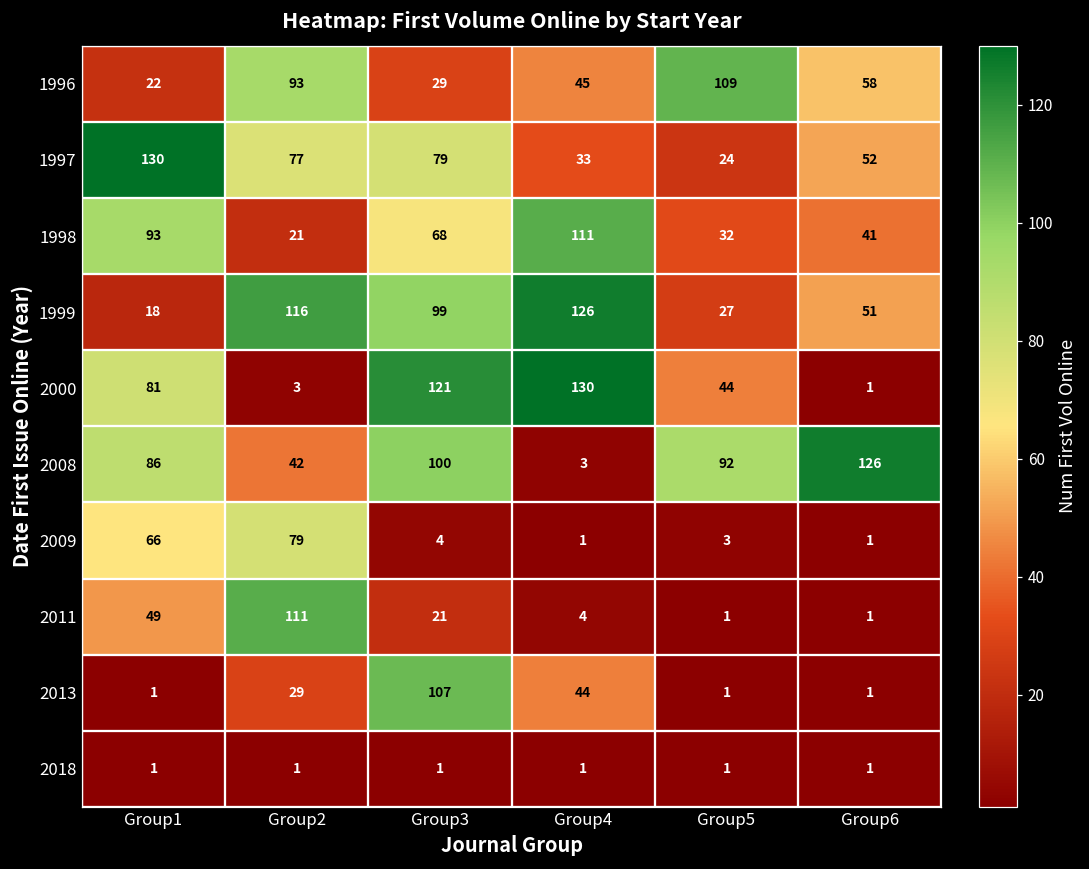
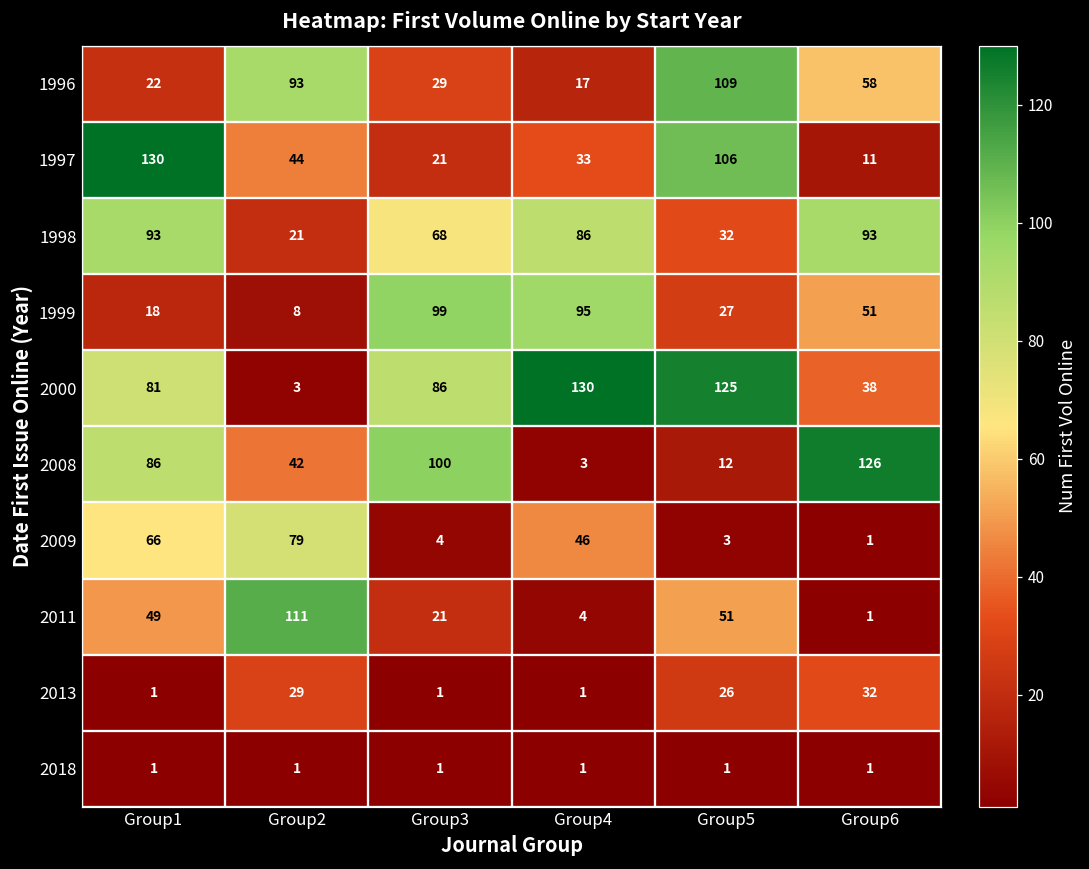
1996, Group4: 45 -> 17
1997, Group2: 77 -> 44
1997, Group3: 79 -> 21
1997, Group5: 24 -> 106
1997, Group6: 52 -> 11
1998, Group4: 111 -> 86
1998, Group6: 41 -> 93
1999, Group2: 116 -> 8
1999, Group4: 126 -> 95
2000, Group3: 121 -> 86
2000, Group5: 44 -> 125
2000, Group6: 1 -> 38
2008, Group5: 92 -> 12
2009, Group4: 1 -> 46
2011, Group5: 1 -> 51
2013, Group3: 107 -> 1
2013, Group4: 44 -> 1
2013, Group5: 1 -> 26
2013, Group6: 1 -> 32
